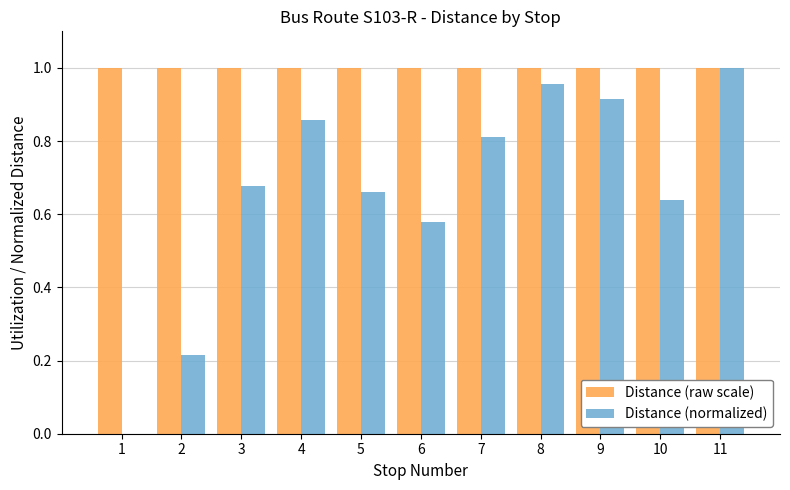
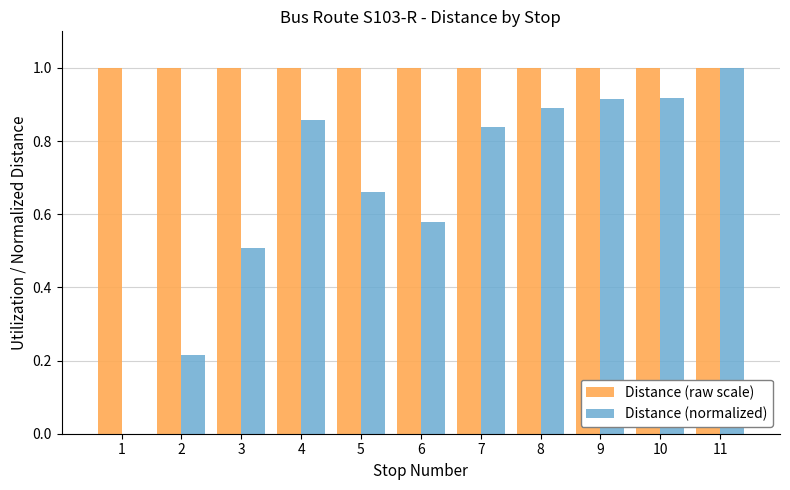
Distance (normalized), 3: 0.68 -> 0.51
Distance (normalized), 7: 0.81 -> 0.84
Distance (normalized), 8: 0.96 -> 0.89
Distance (normalized), 10: 0.64 -> 0.92
